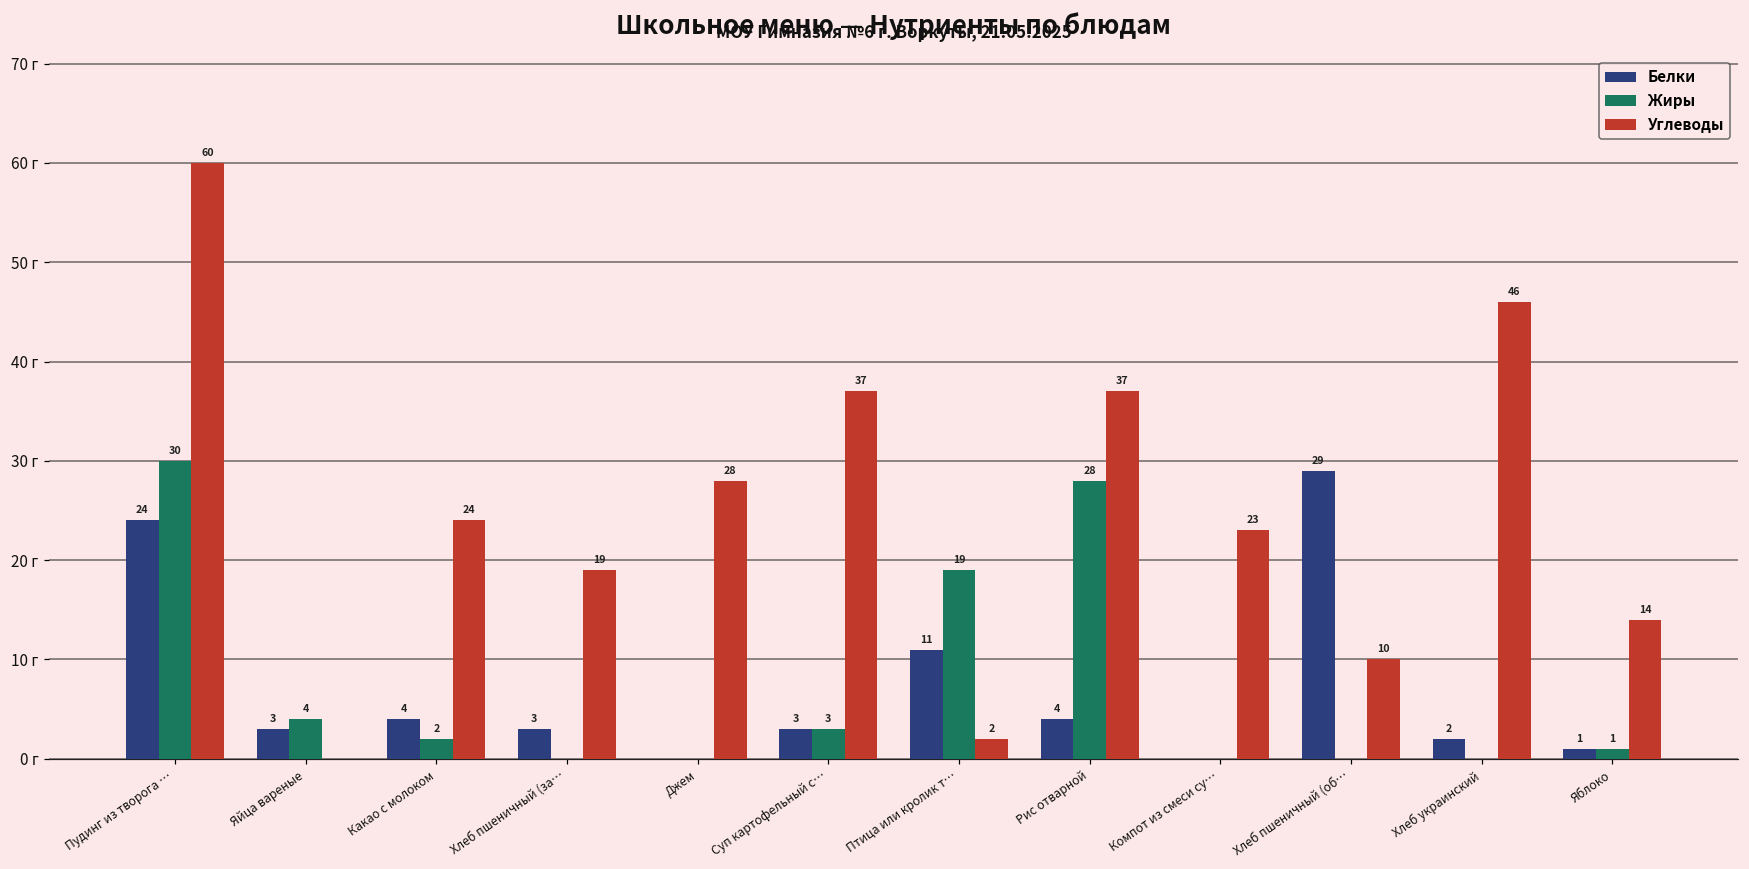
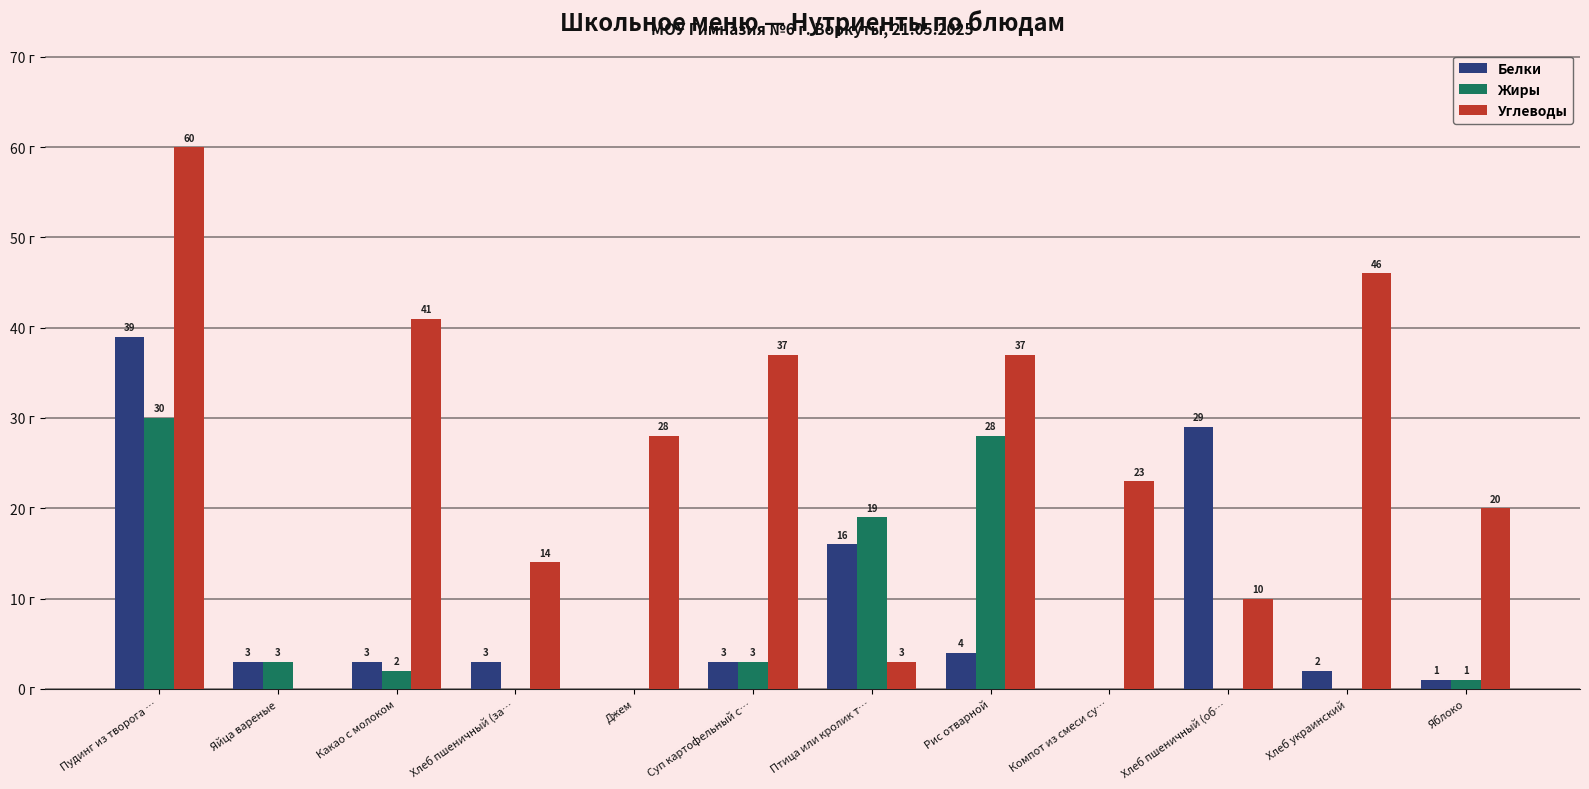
Белки, Пудинг из творога …: 24 -> 39
Жиры, Яйца вареные: 4 -> 3
Белки, Какао с молоком: 4 -> 3
Углеводы, Какао с молоком: 24 -> 41
Углеводы, Хлеб пшеничный (за…: 19 -> 14
Белки, Птица или кролик т…: 11 -> 16
Углеводы, Птица или кролик т…: 2 -> 3
Углеводы, Яблоко: 14 -> 20
